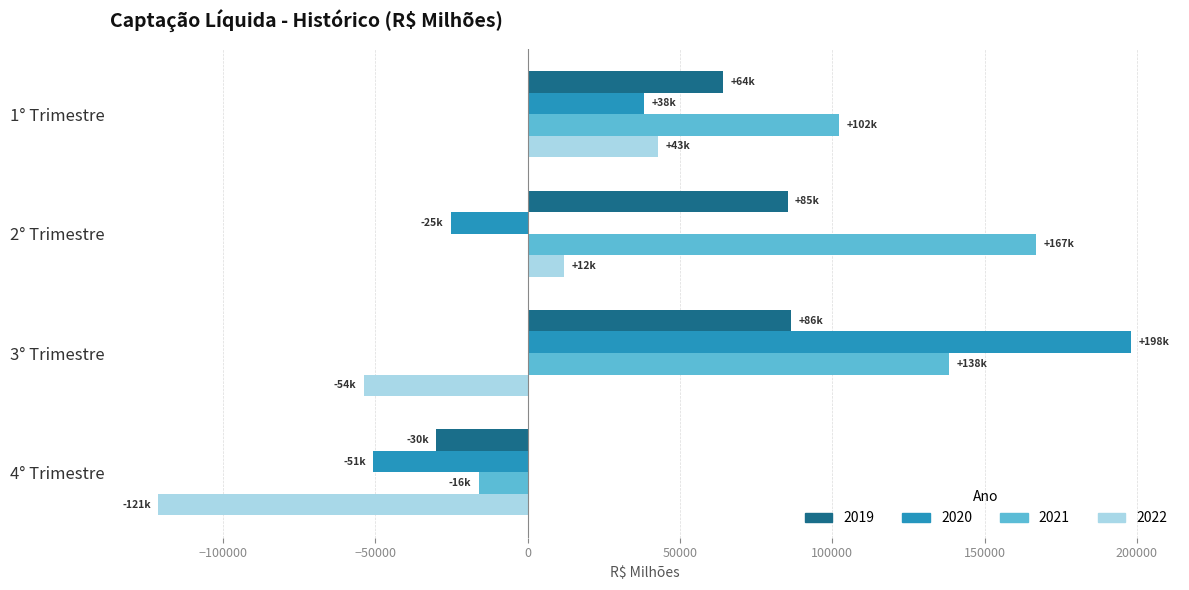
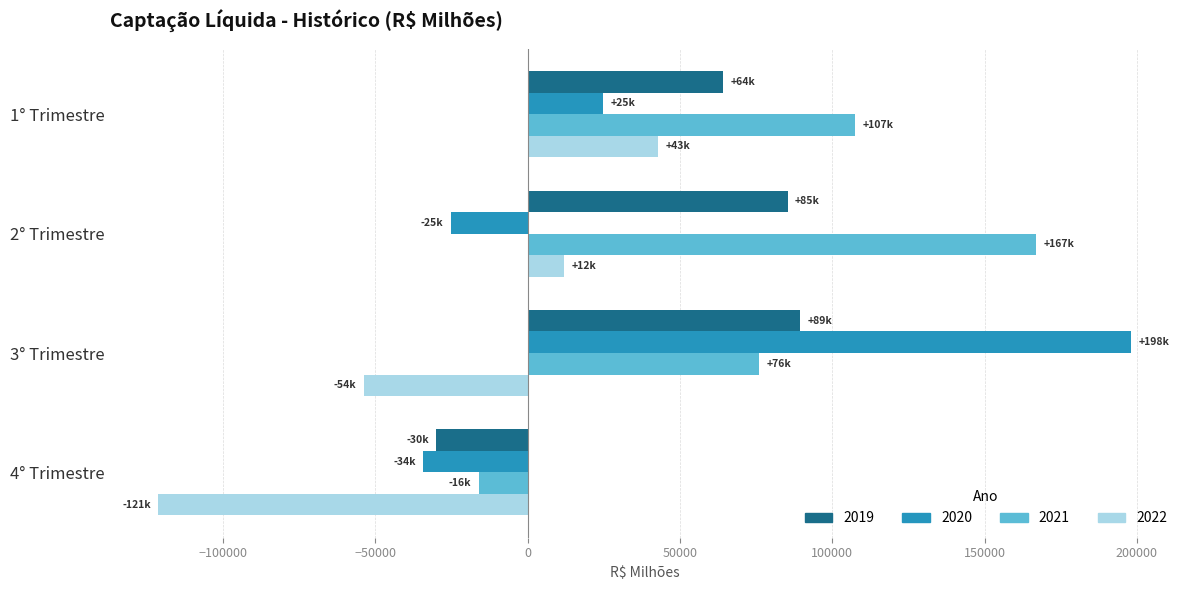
2020, 1° Trimestre: +38k -> +25k
2021, 1° Trimestre: +102k -> +107k
2019, 3° Trimestre: +86k -> +89k
2021, 3° Trimestre: +138k -> +76k
2020, 4° Trimestre: -51k -> -34k
